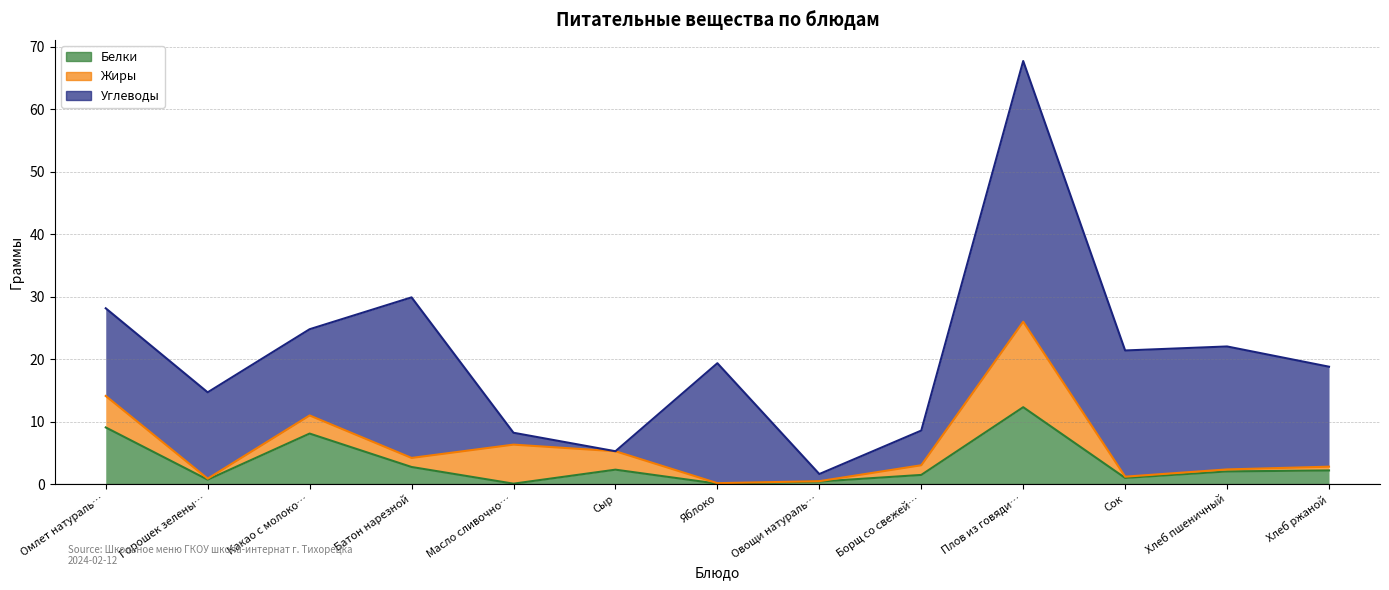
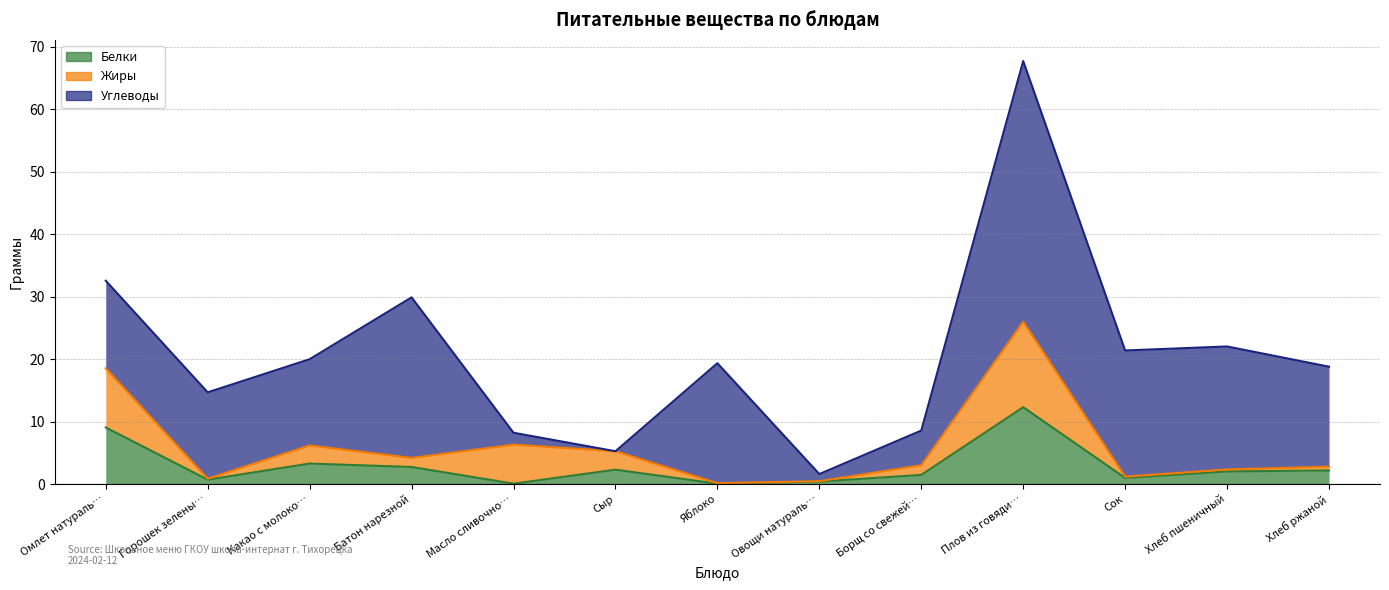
Жиры, Омлет натураль…: 5 -> 9
Белки, Какао с молоко…: 8 -> 3
